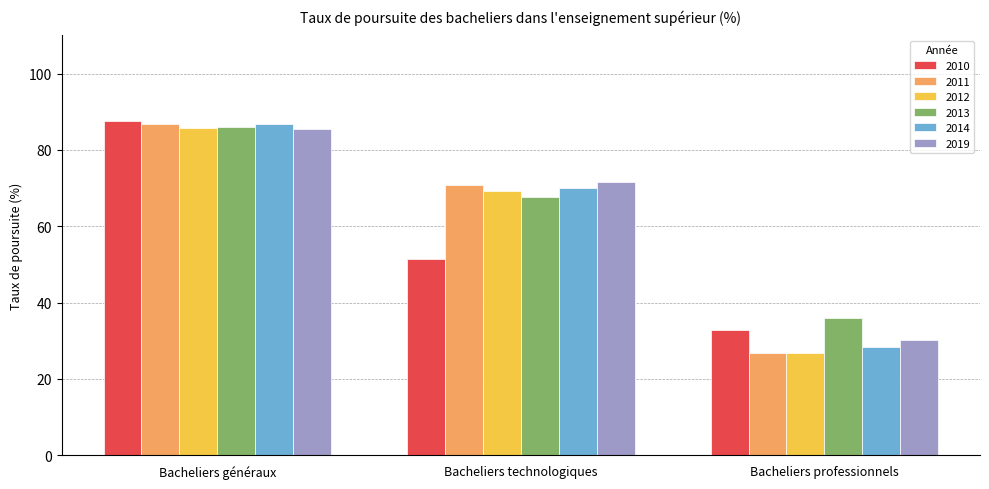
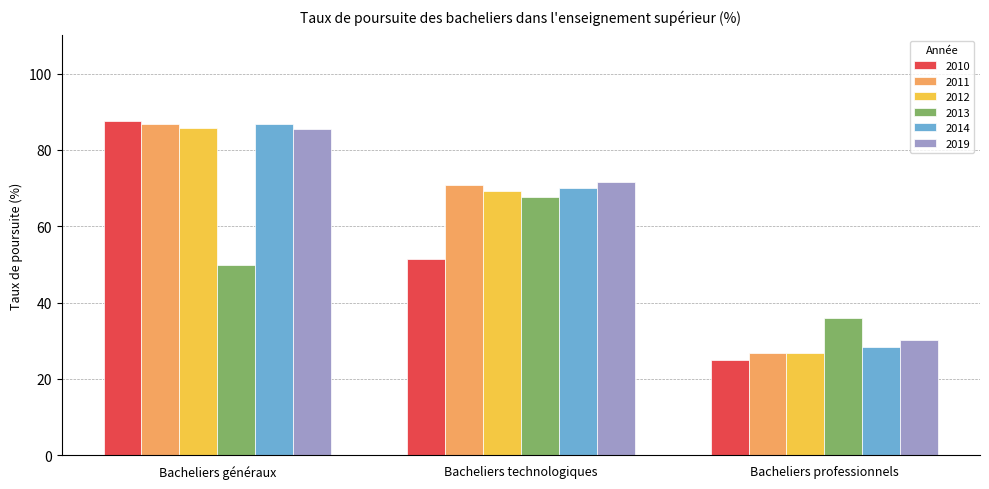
2013, Bacheliers généraux: 86 -> 50
2010, Bacheliers professionnels: 33 -> 25
